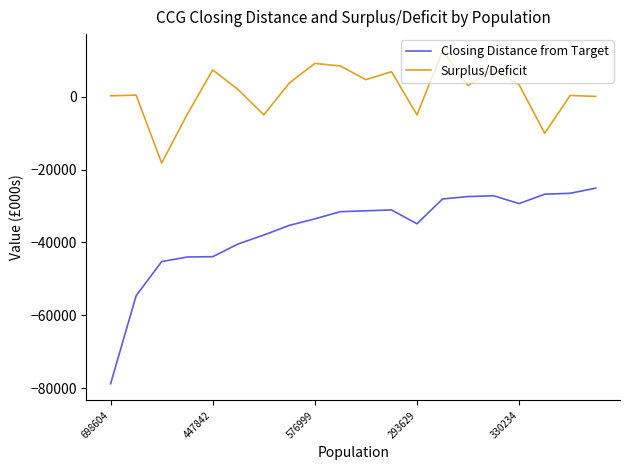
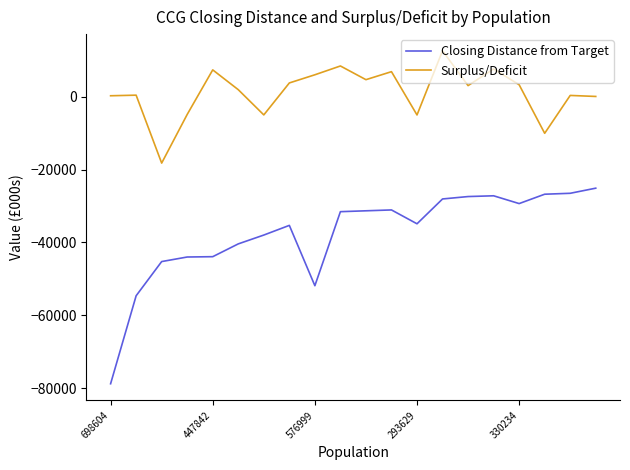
Closing Distance from Target, 576999: -34000 -> -52000
Surplus/Deficit, 576999: 9000 -> 6000
